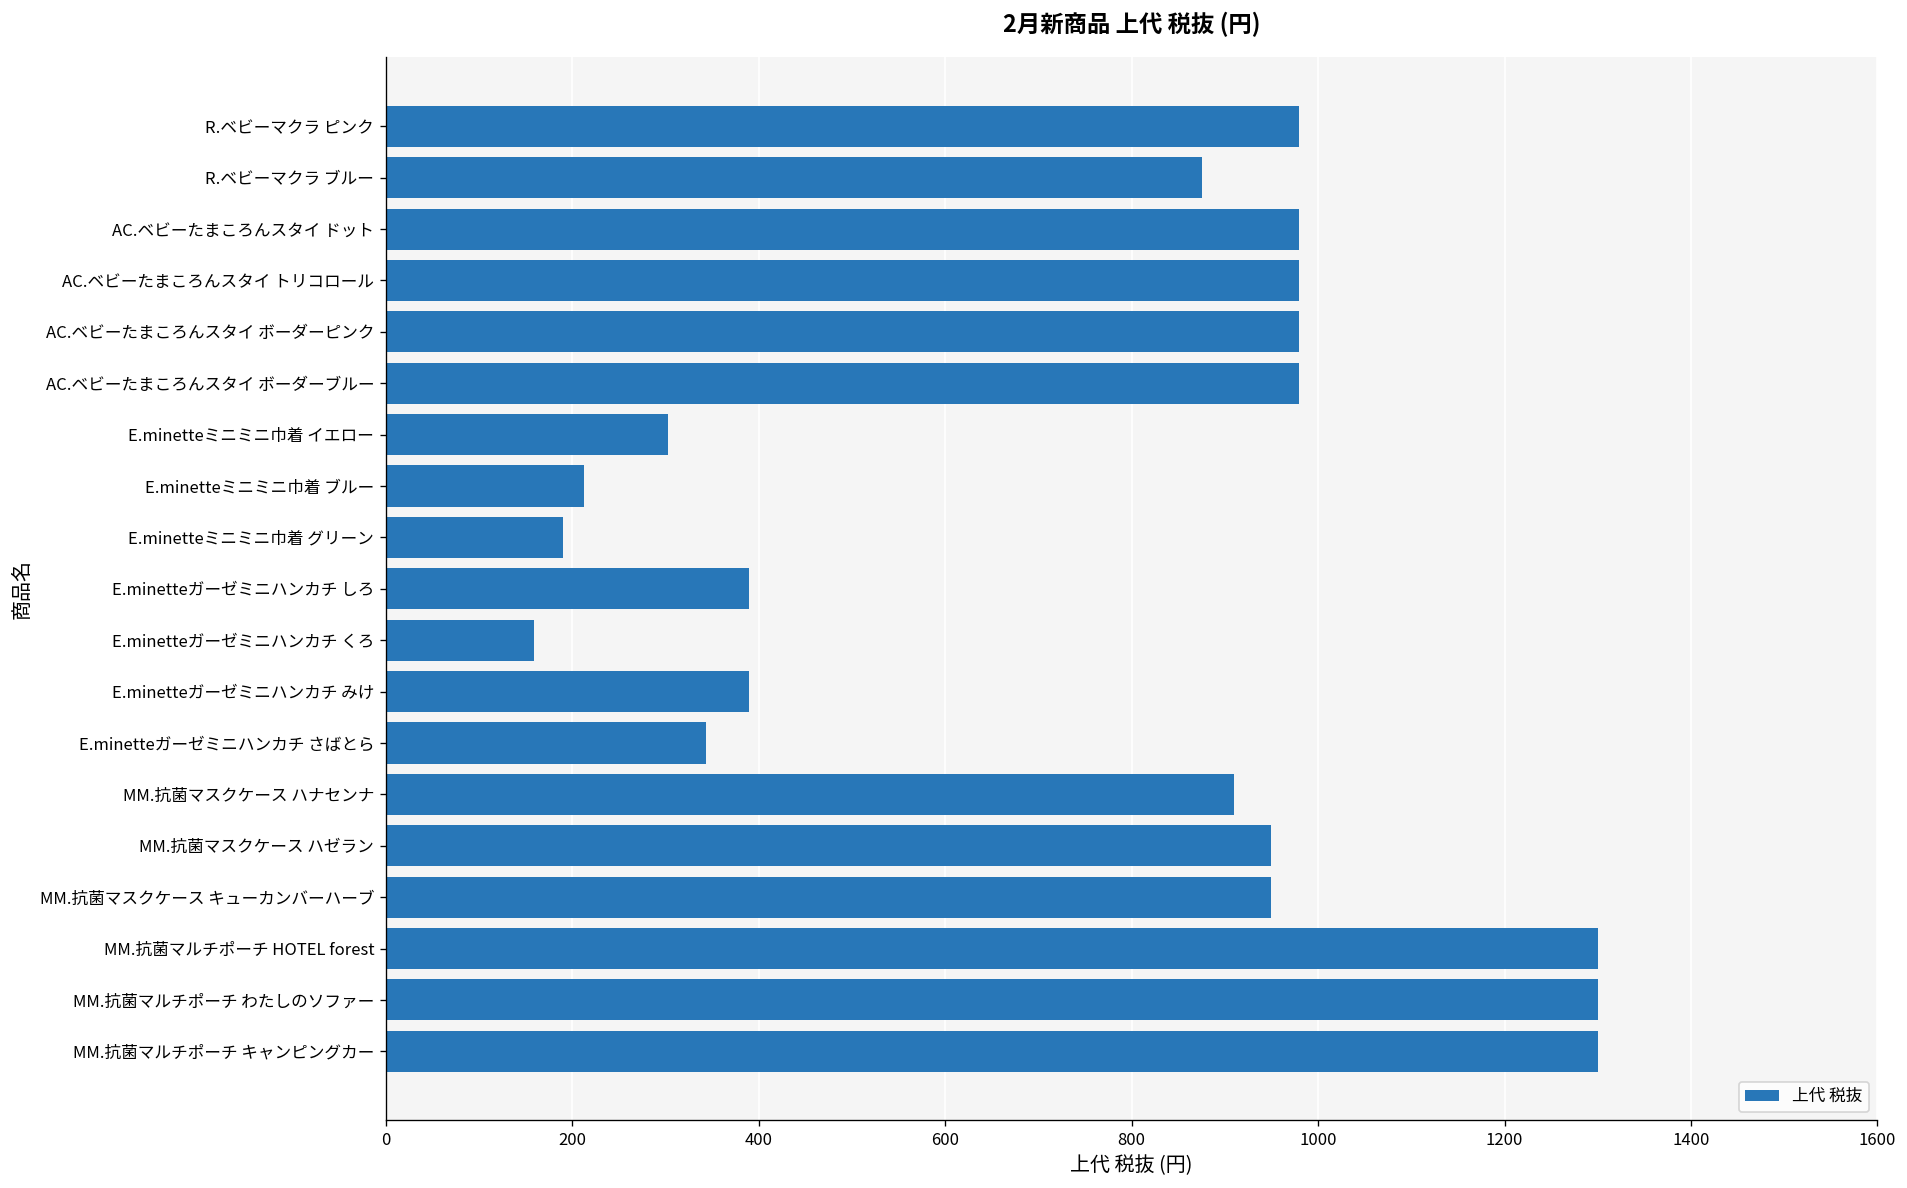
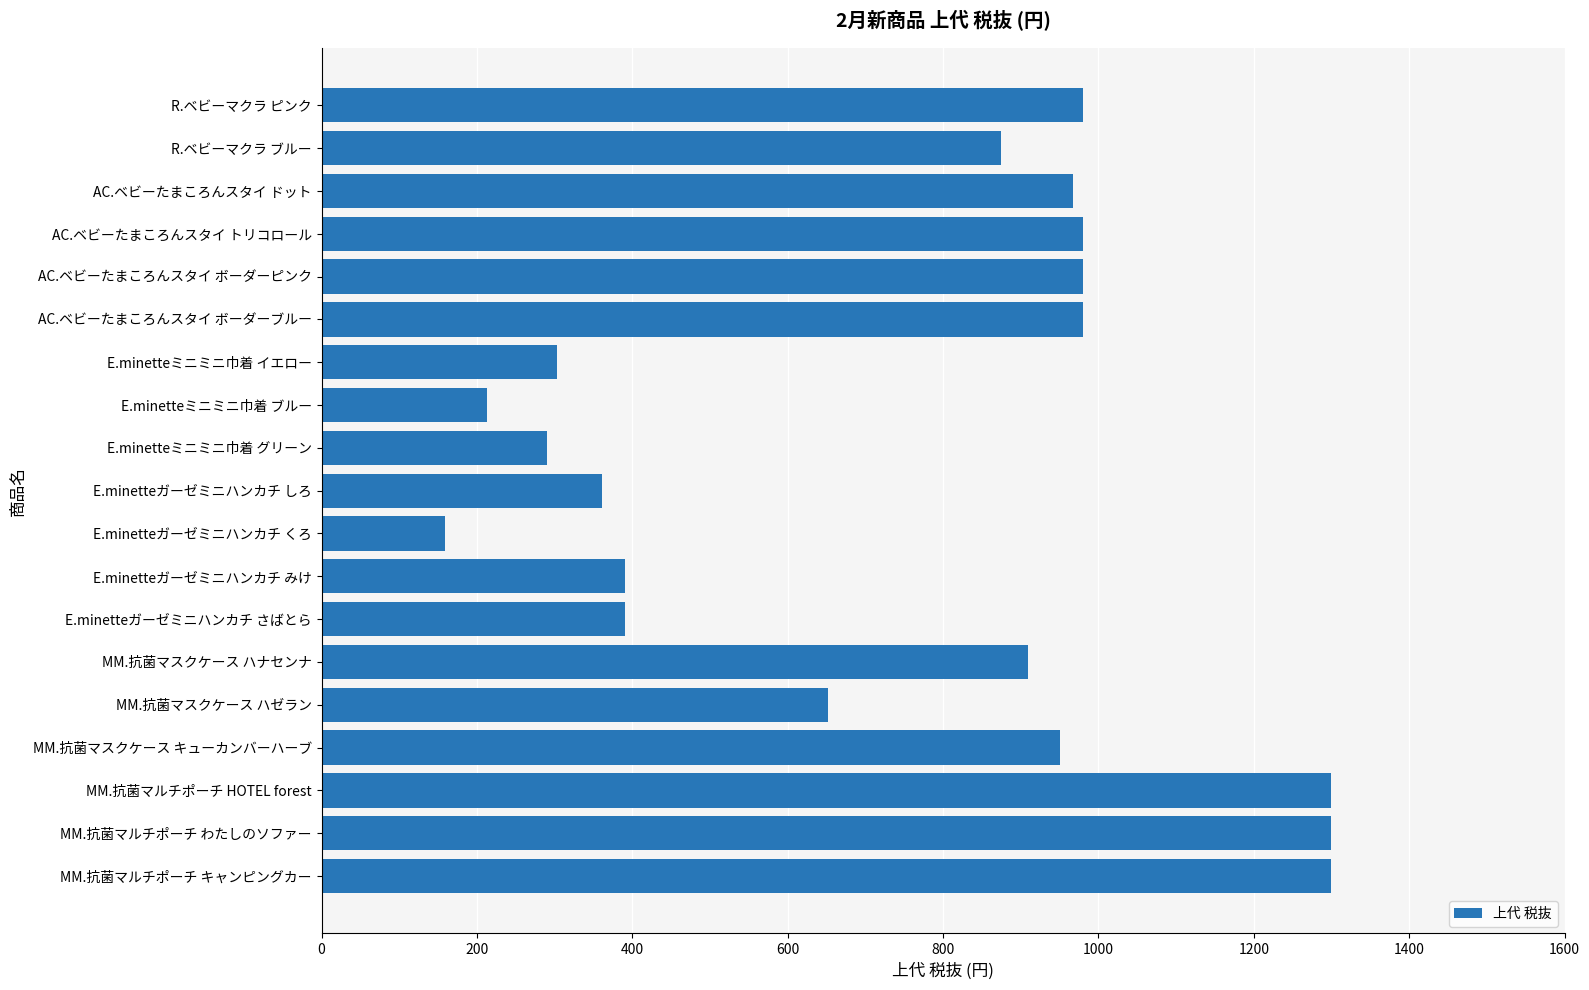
AC.ベビーたまころんスタイ ドット: 980 -> 970
E.minetteミニミニ巾着 グリーン: 190 -> 290
E.minetteガーゼミニハンカチ しろ: 390 -> 360
E.minetteガーゼミニハンカチ さばとら: 340 -> 390
MM.抗菌マスクケース ハゼラン: 950 -> 650
